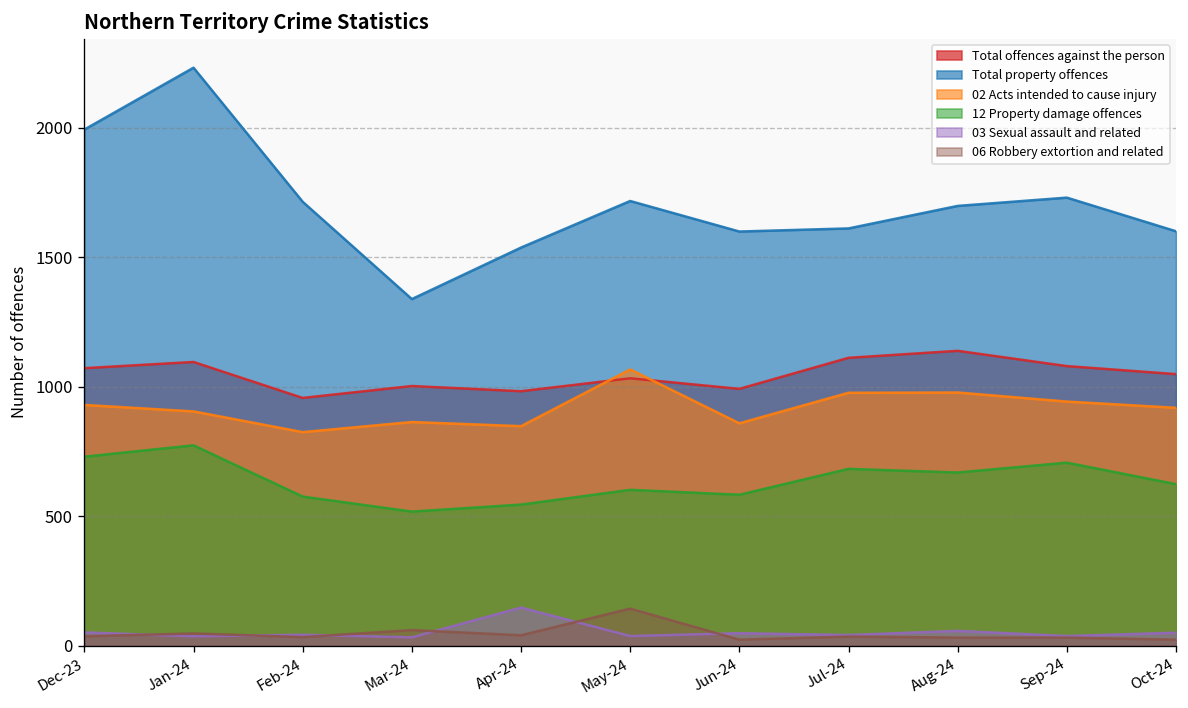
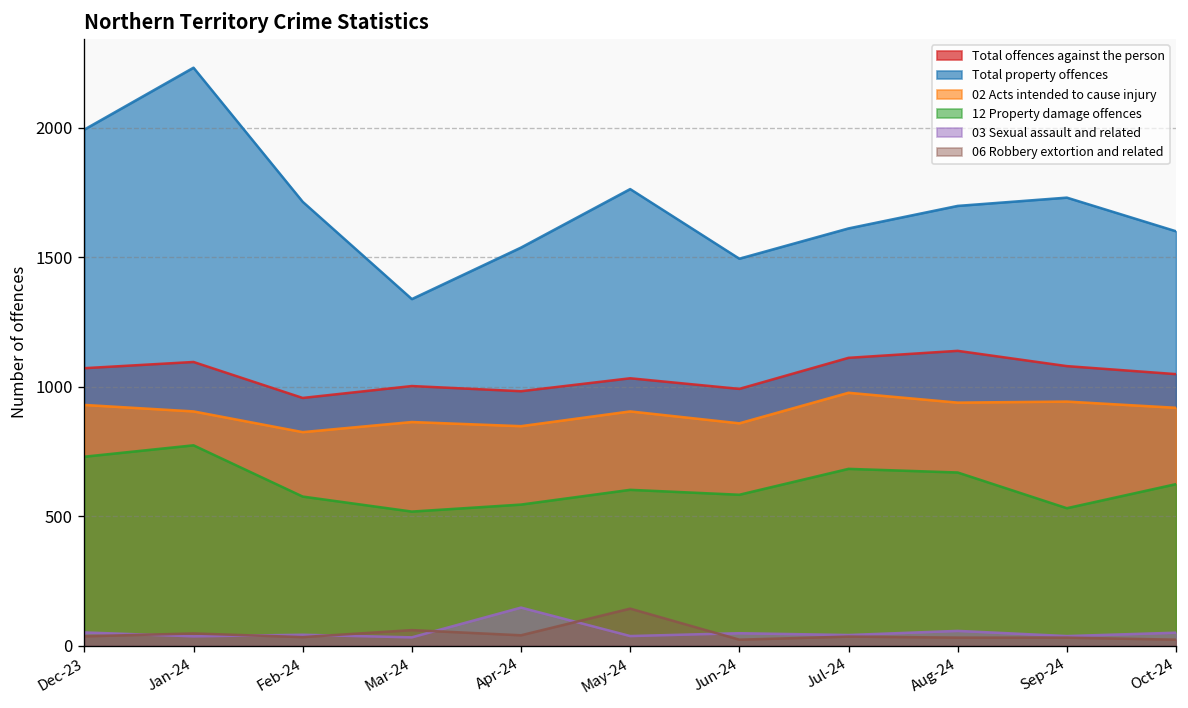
Total property offences, May-24: 1720 -> 1760
02 Acts intended to cause injury, May-24: 1070 -> 910
Total property offences, Jun-24: 1600 -> 1500
02 Acts intended to cause injury, Aug-24: 980 -> 940
12 Property damage offences, Sep-24: 710 -> 530
